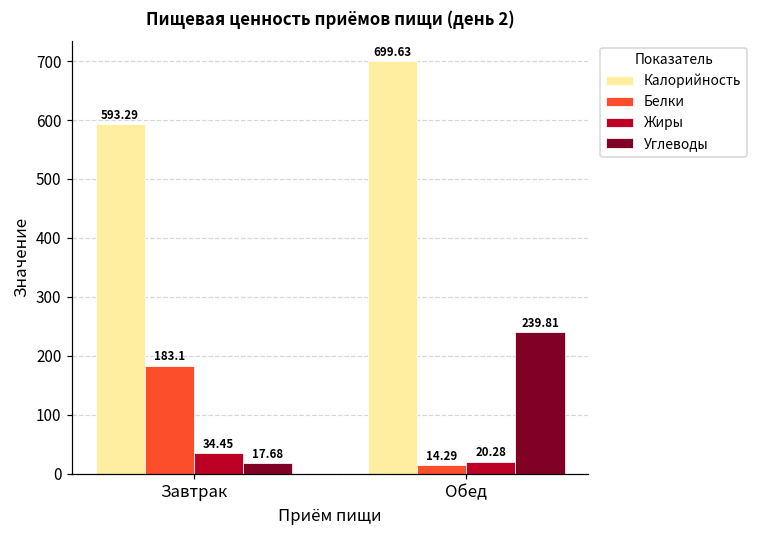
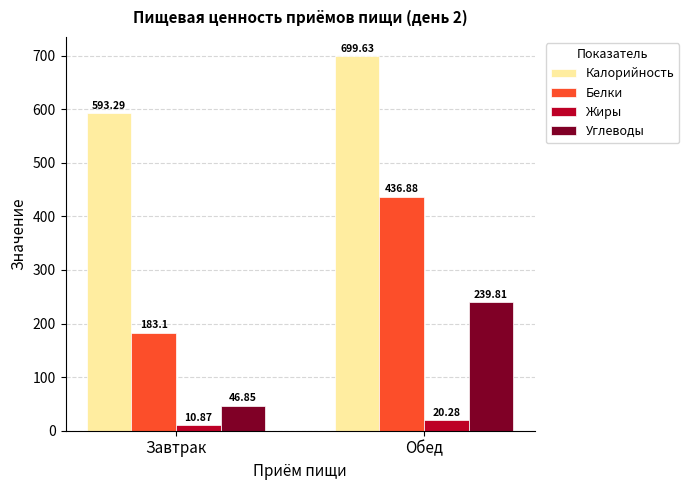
Жиры, Завтрак: 34.45 -> 10.87
Углеводы, Завтрак: 17.68 -> 46.85
Белки, Обед: 14.29 -> 436.88
